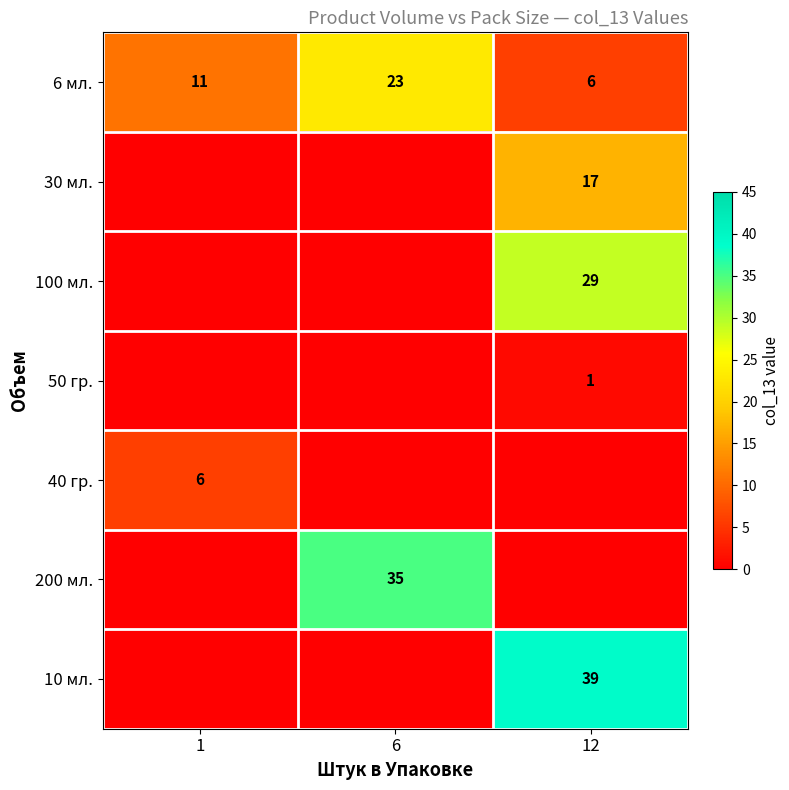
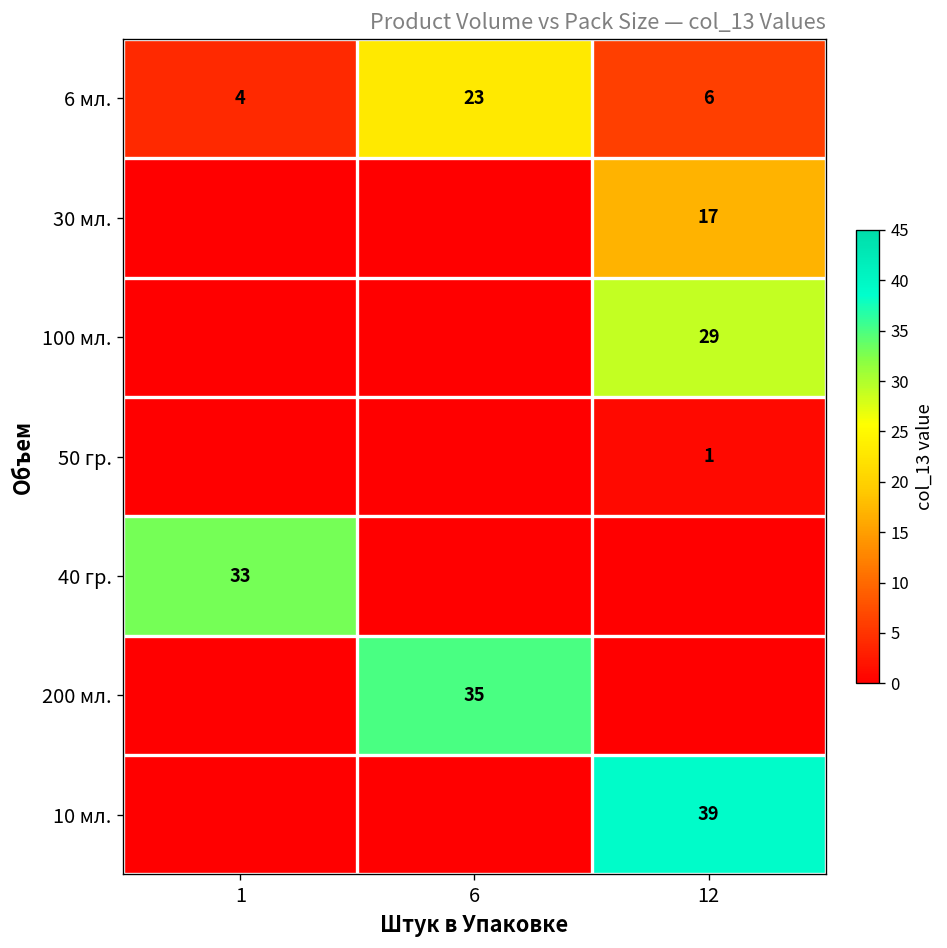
6 мл., 1: 11 -> 4
40 гр., 1: 6 -> 33
